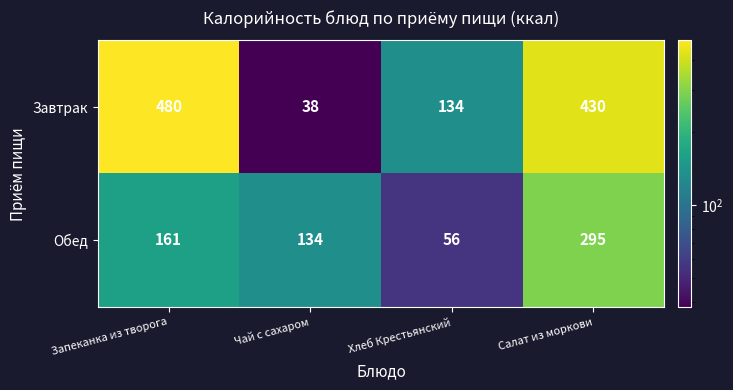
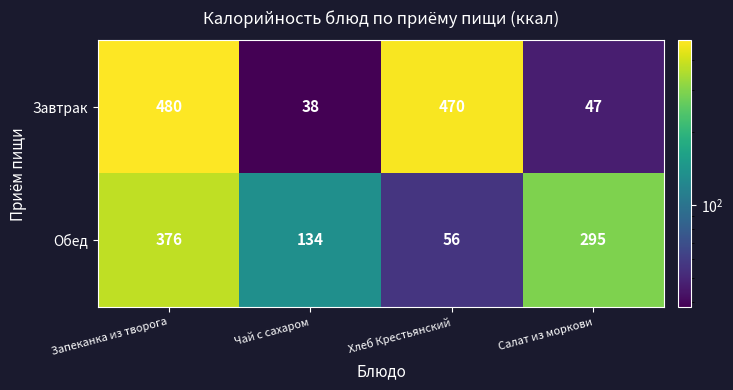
Завтрак, Хлеб Крестьянский: 134 -> 470
Завтрак, Салат из моркови: 430 -> 47
Обед, Запеканка из творога: 161 -> 376
